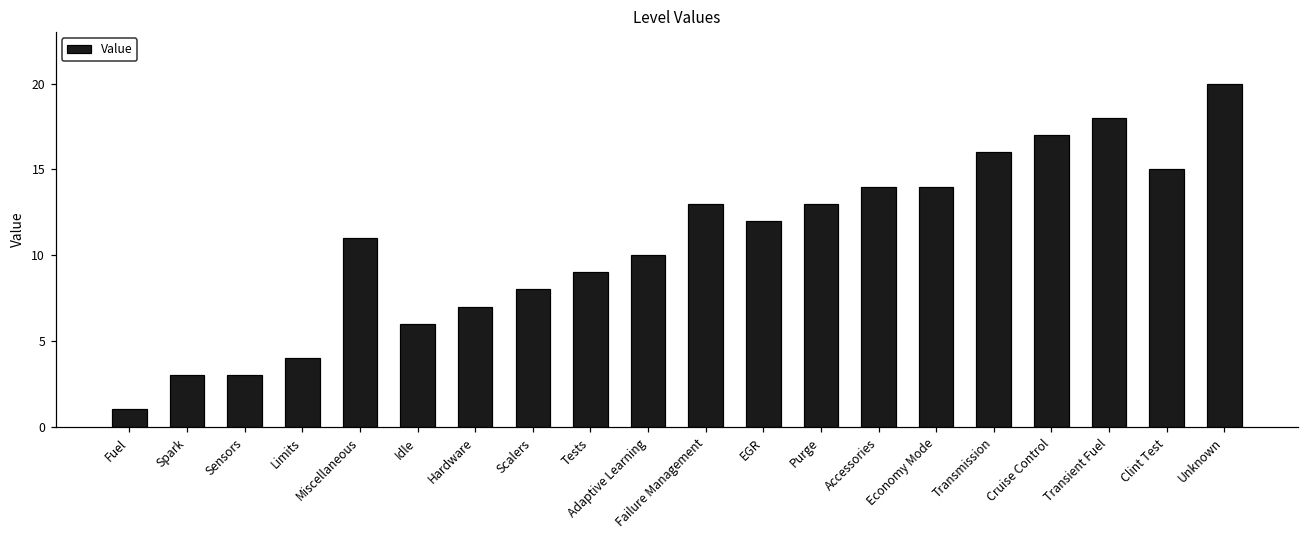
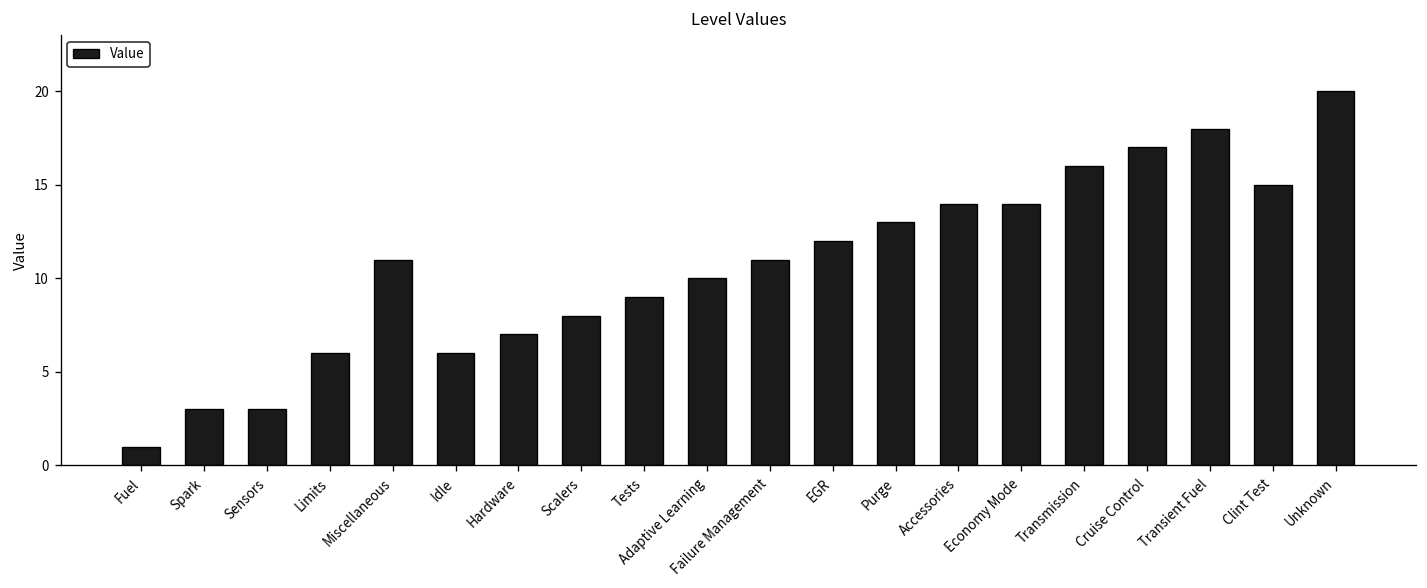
Limits: 4 -> 6
Failure Management: 13 -> 11
